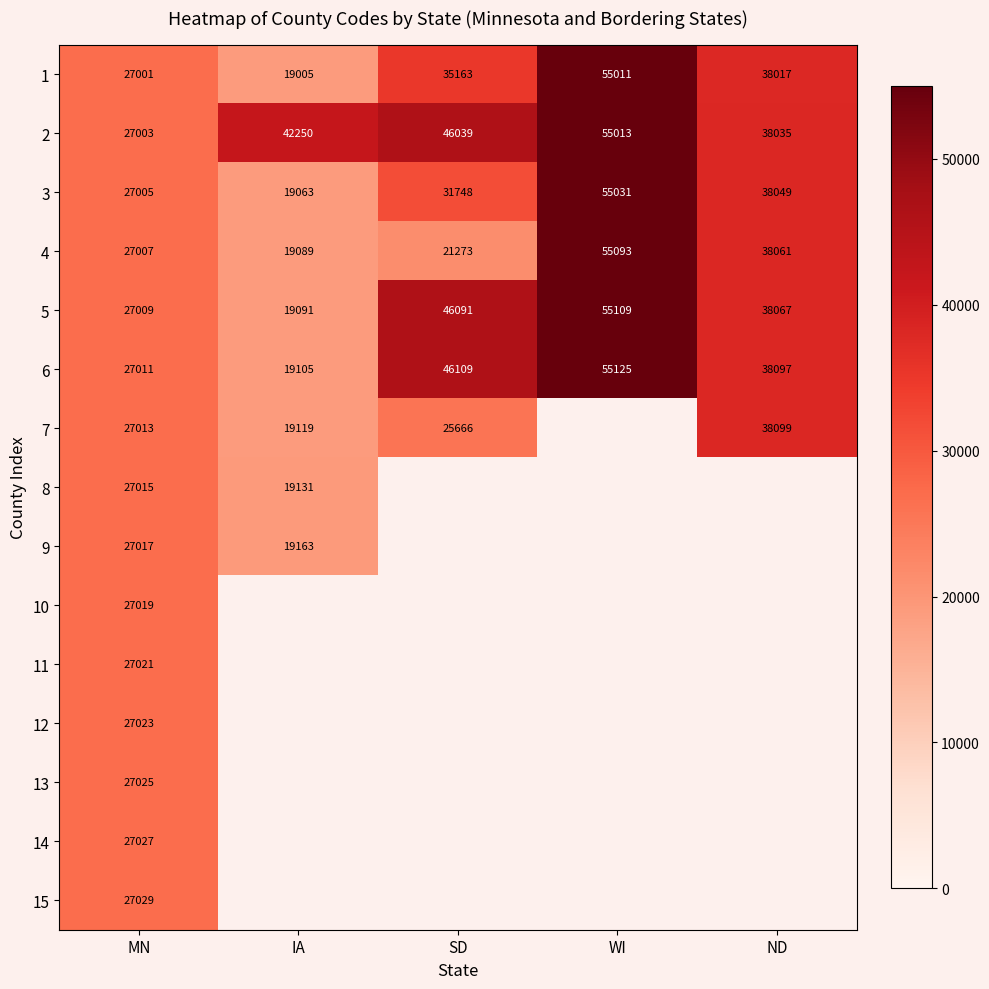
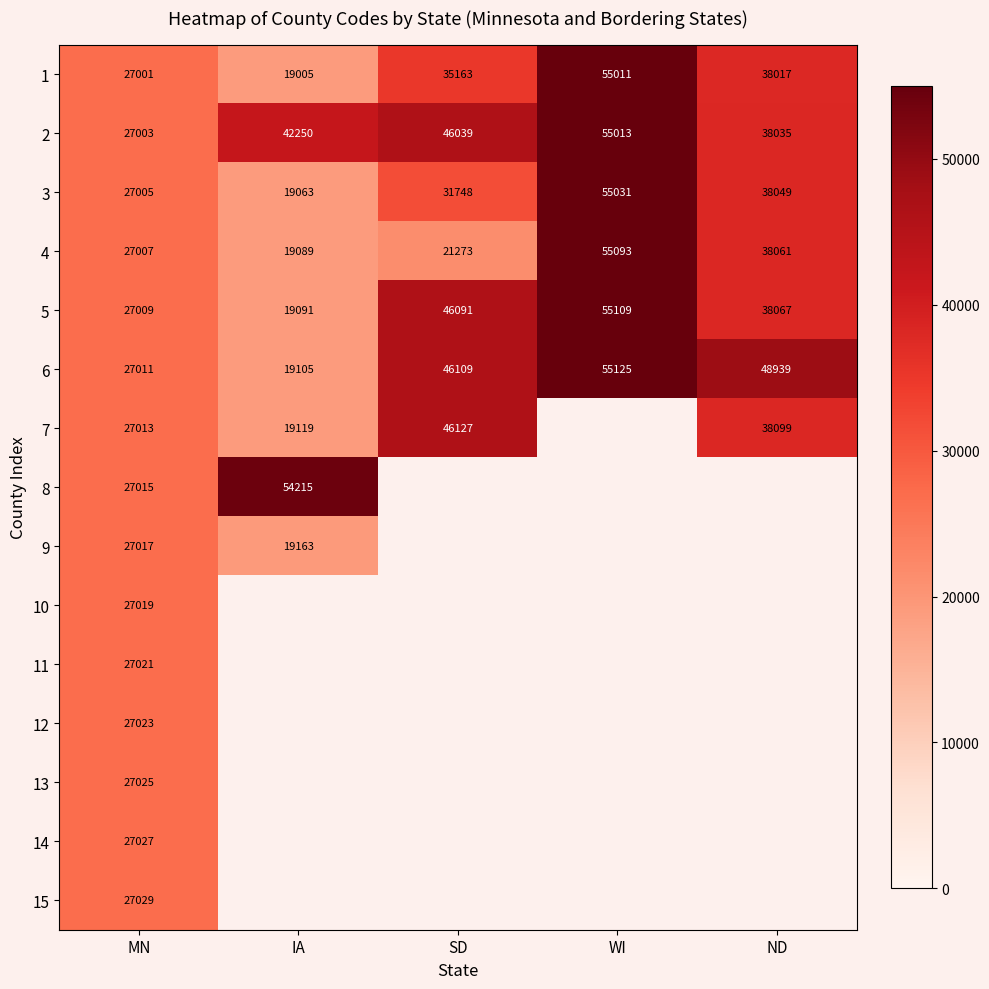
6, ND: 38097 -> 48939
7, SD: 25666 -> 46127
8, IA: 19131 -> 54215
